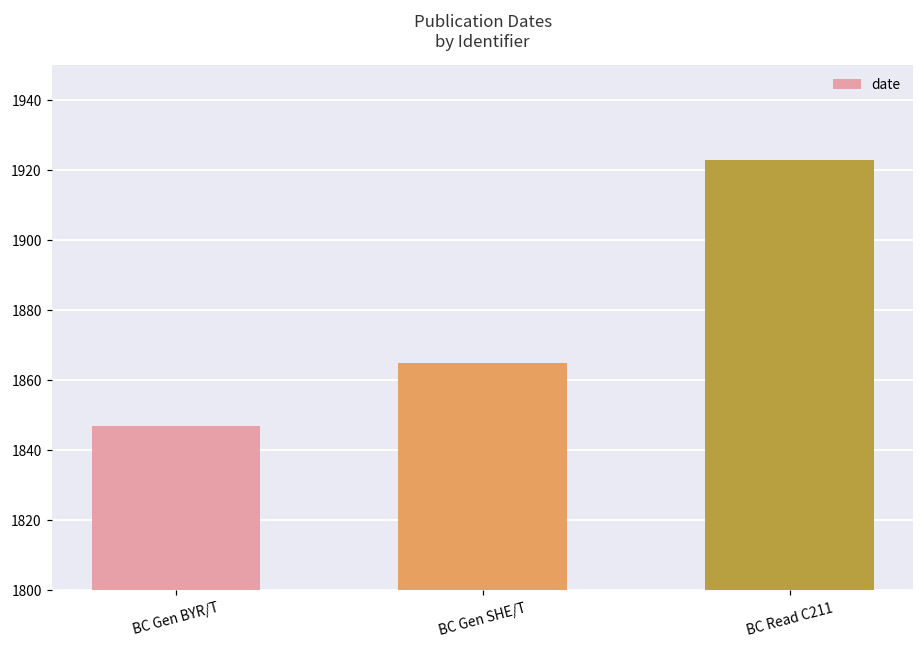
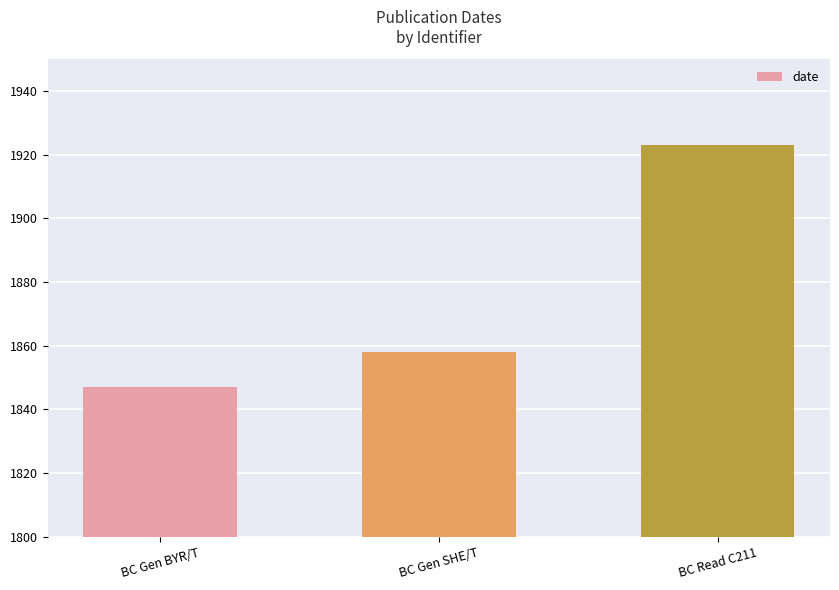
BC Gen SHE/T: 1865 -> 1858
